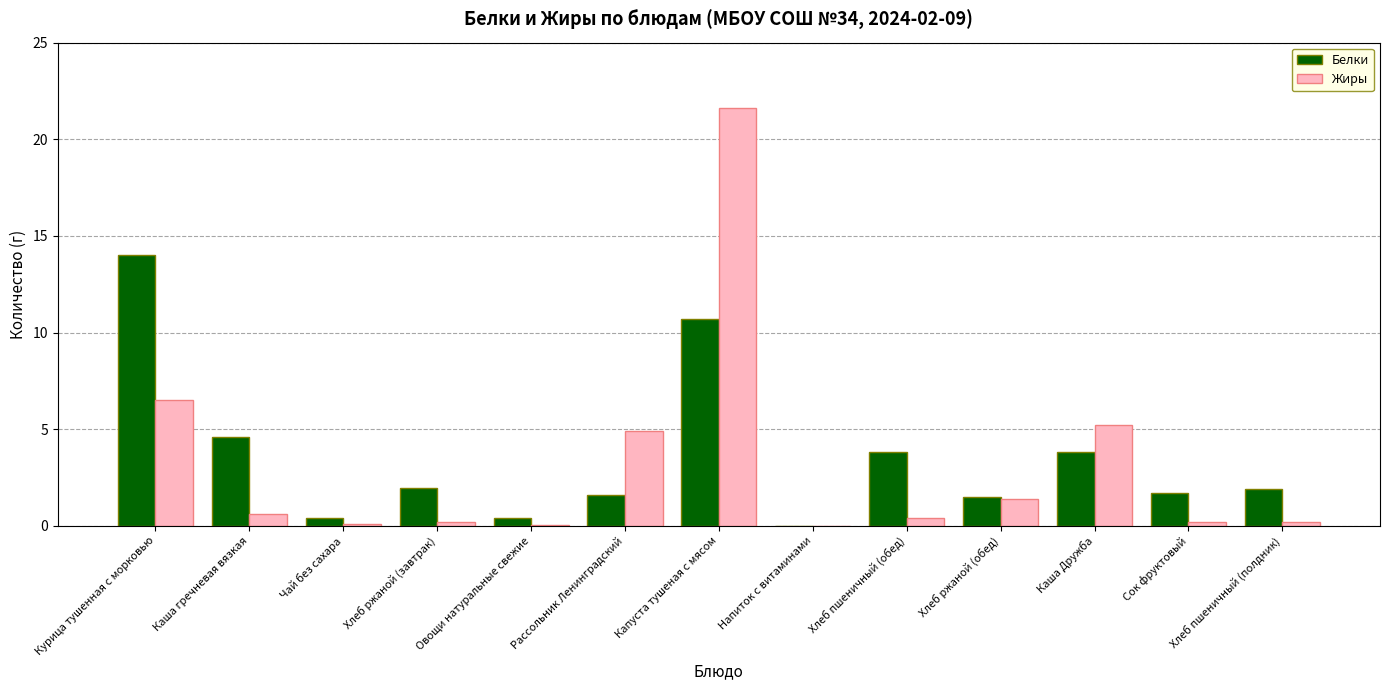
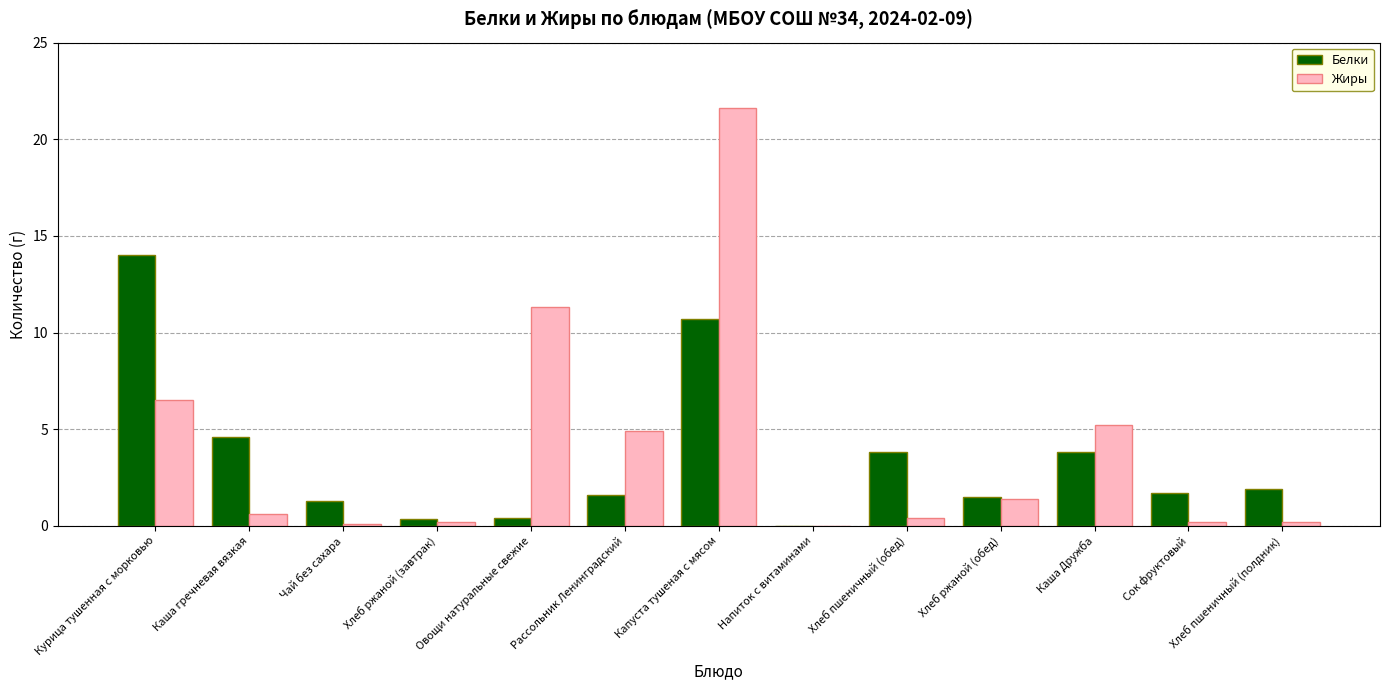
Белки, Чай без сахара: 0.4 -> 1.3
Белки, Хлеб ржаной (завтрак): 1.9 -> 0.3
Жиры, Овощи натуральные свежие: 0.1 -> 11.3
